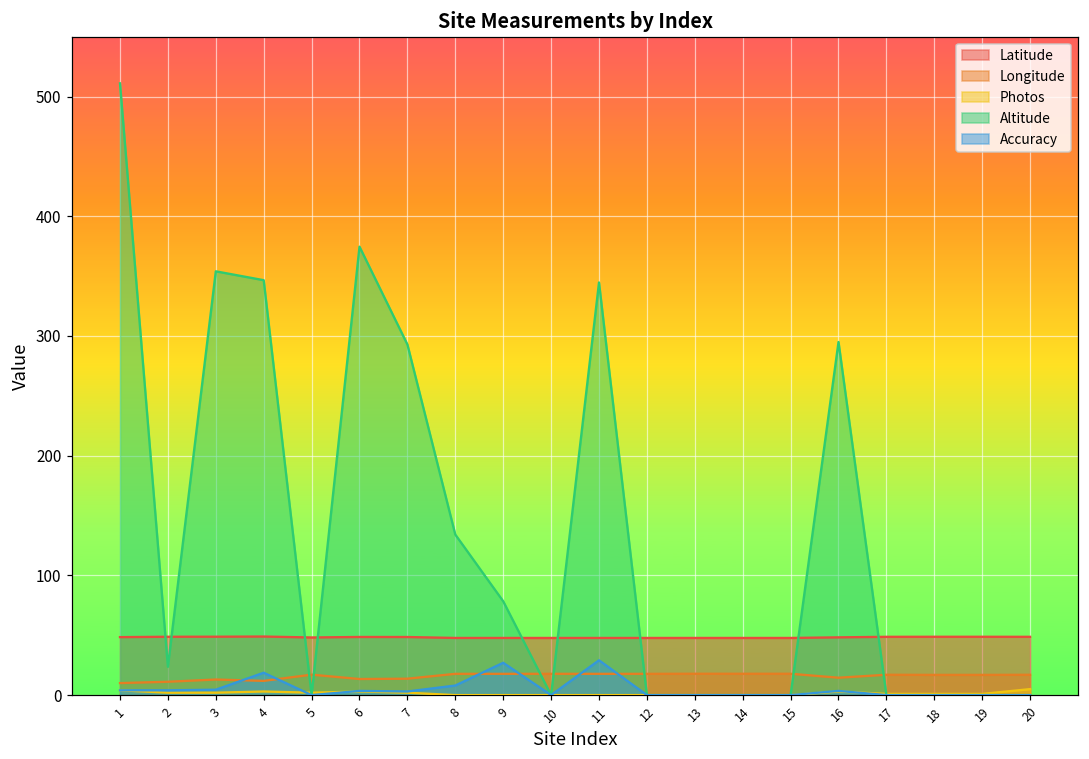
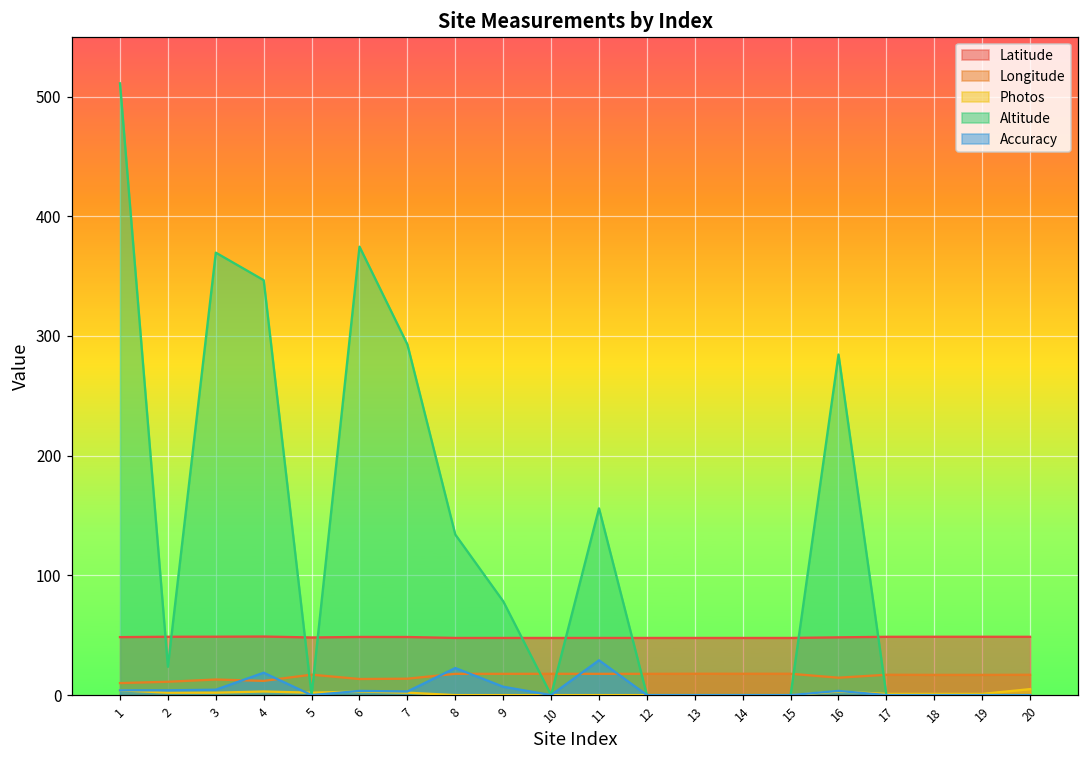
Altitude, 3: 354 -> 370
Accuracy, 8: 8 -> 23
Accuracy, 9: 27 -> 7
Altitude, 11: 345 -> 156
Altitude, 16: 295 -> 285
